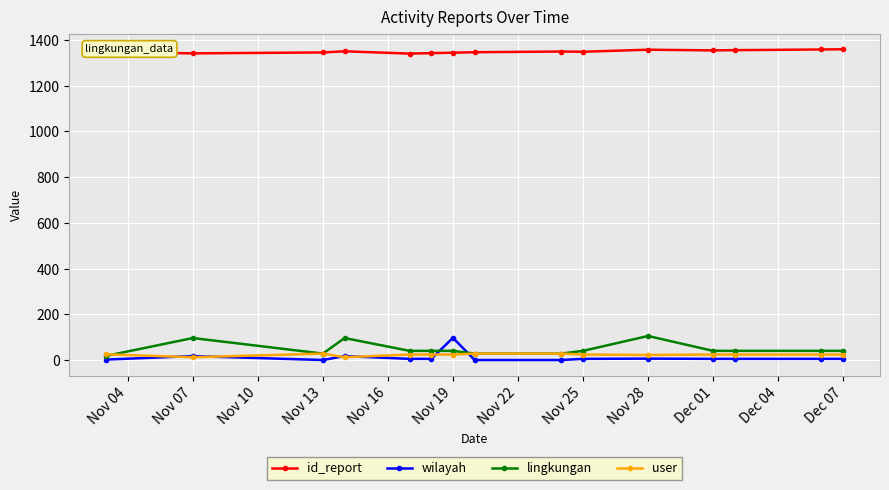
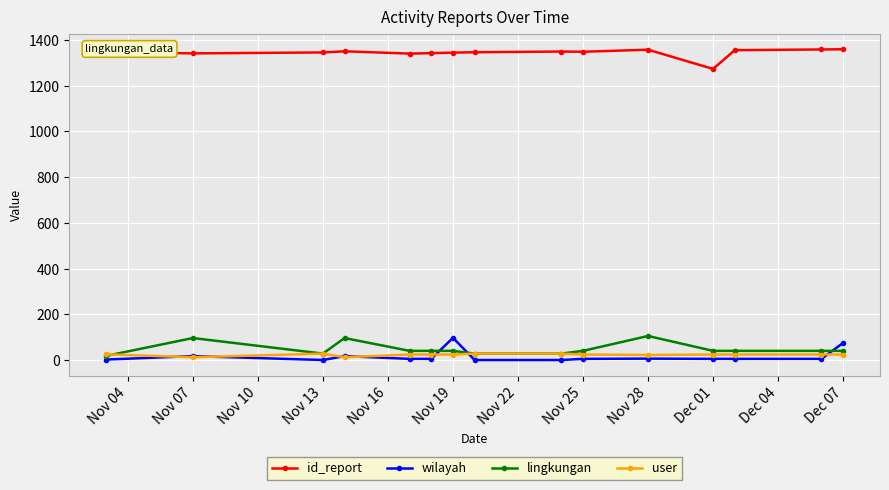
id_report, Dec 01: 1350 -> 1270
wilayah, Dec 07: 10 -> 80
